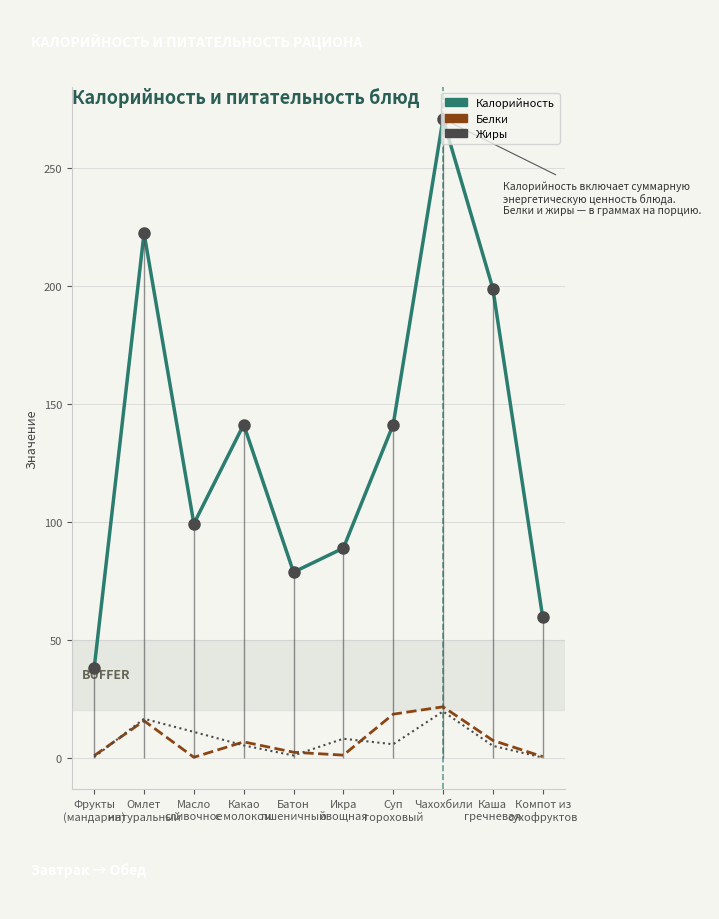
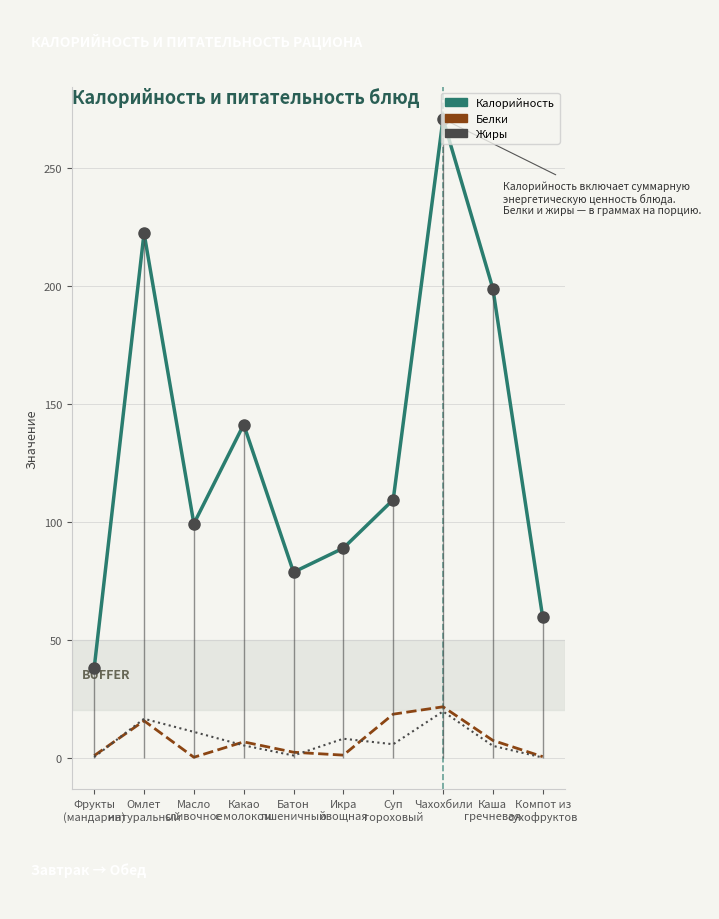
Калорийность, Суп гороховый: 141 -> 109
